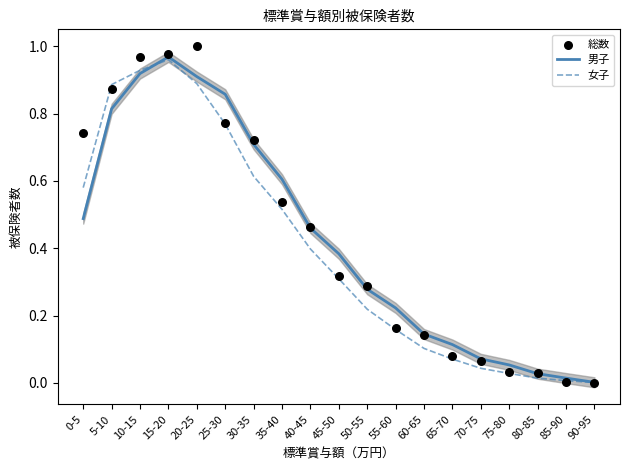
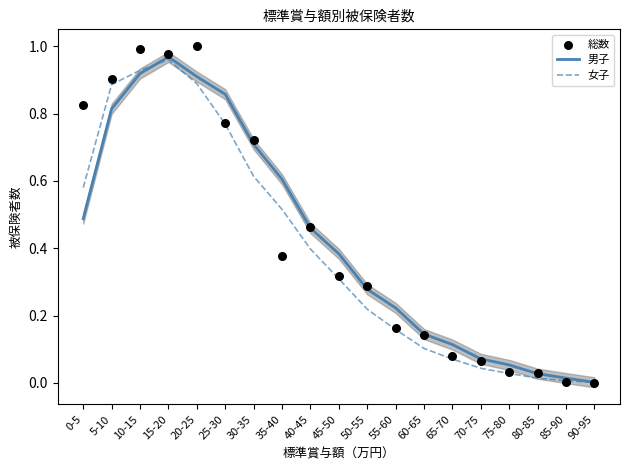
総数, 0-5: 0.74 -> 0.82
総数, 5-10: 0.87 -> 0.90
総数, 10-15: 0.97 -> 0.99
総数, 35-40: 0.54 -> 0.38
